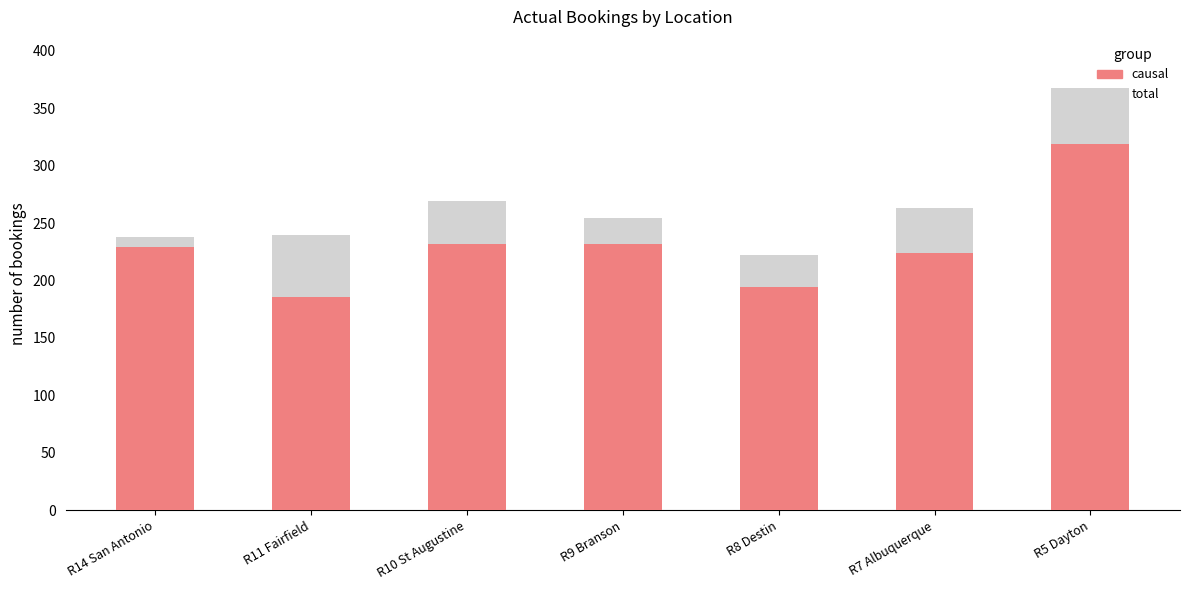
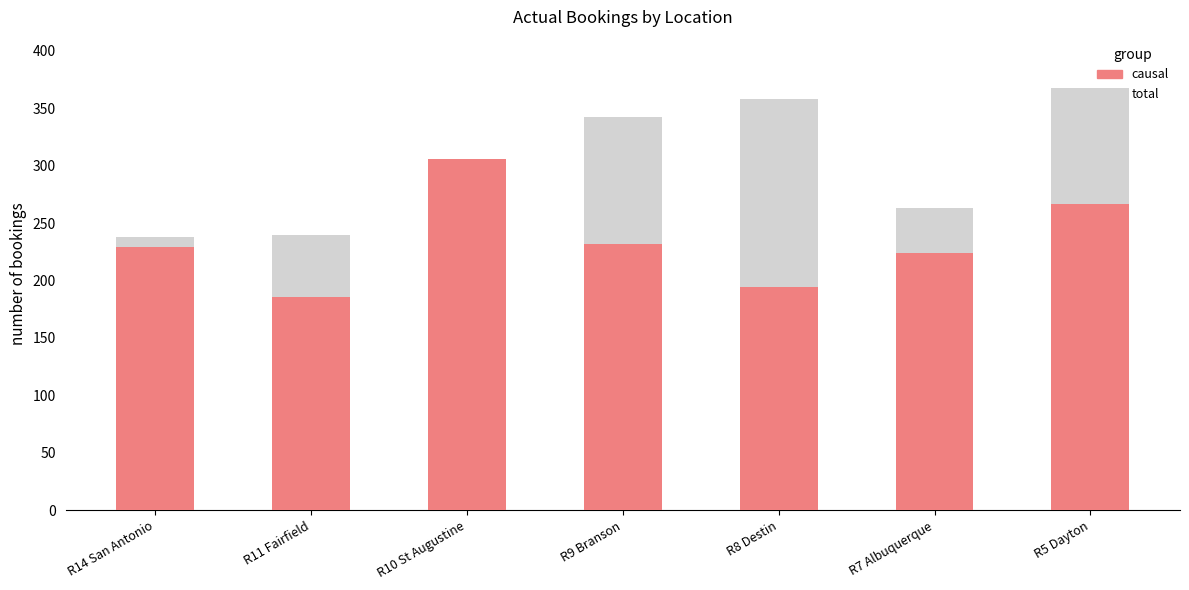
causal, R10 St Augustine: 232 -> 306
total, R9 Branson: 254 -> 342
total, R8 Destin: 222 -> 358
causal, R5 Dayton: 319 -> 267
